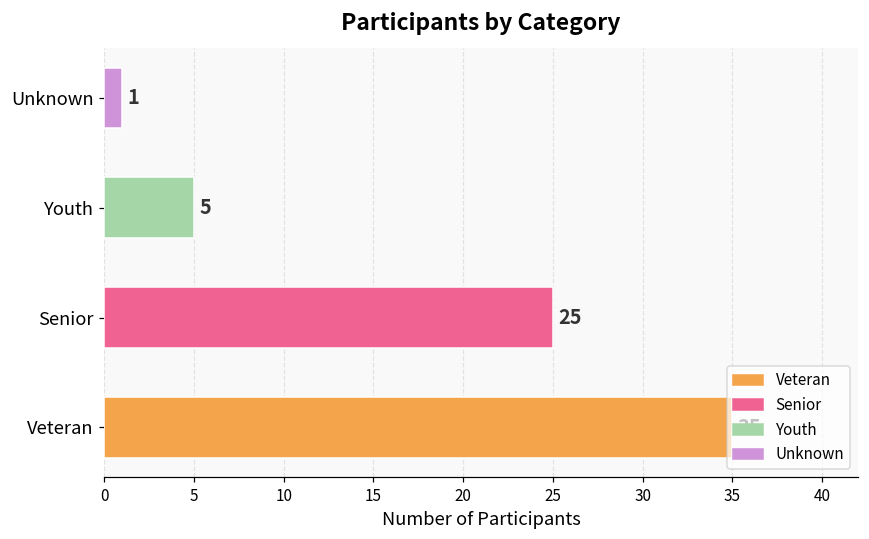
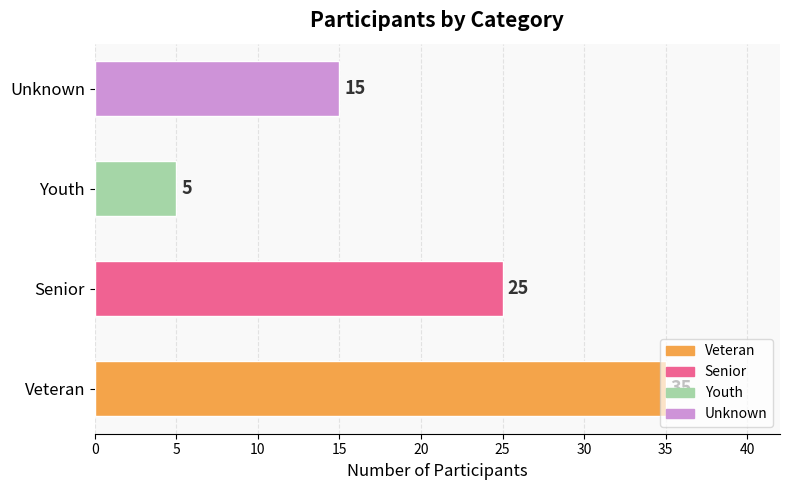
Unknown: 1 -> 15
